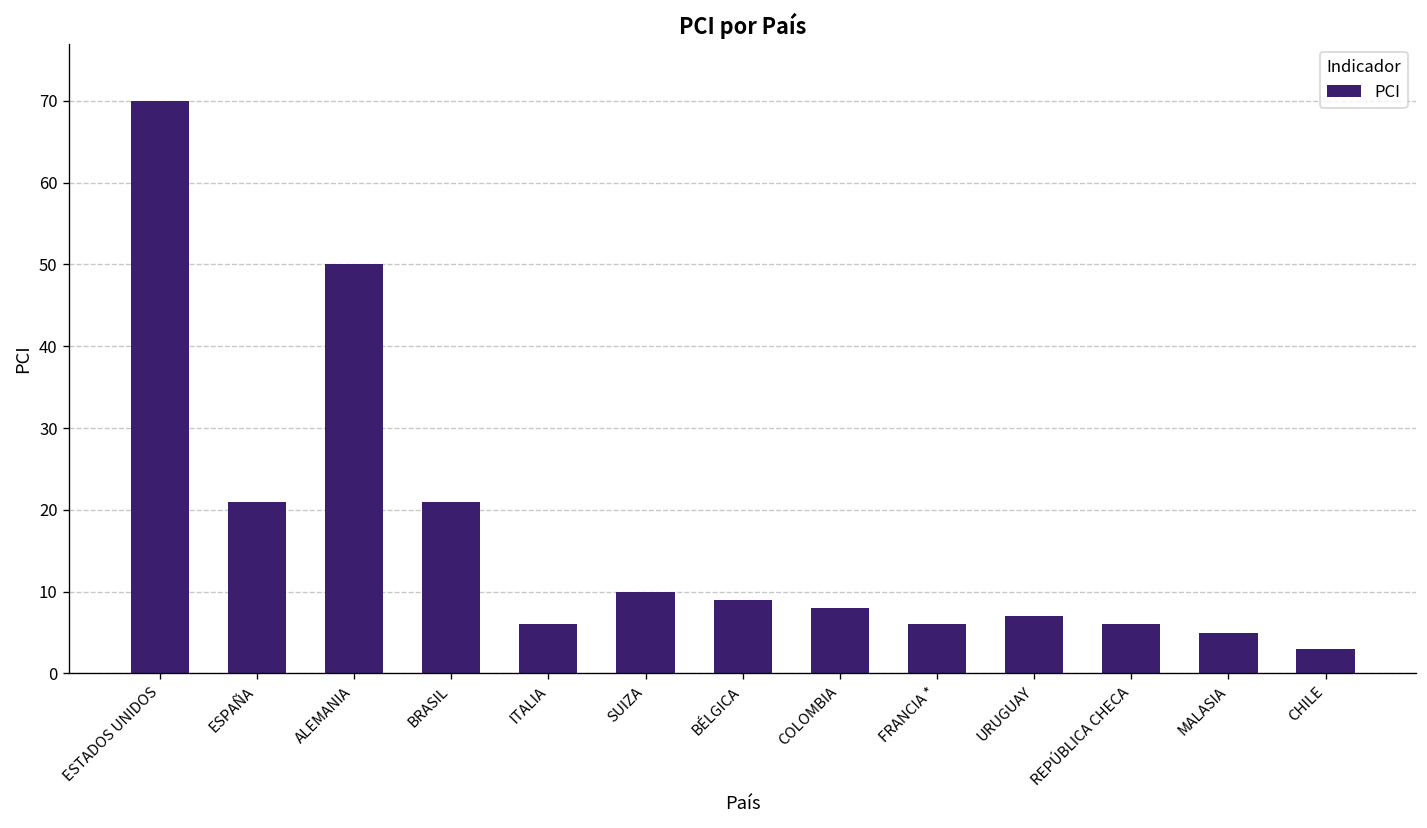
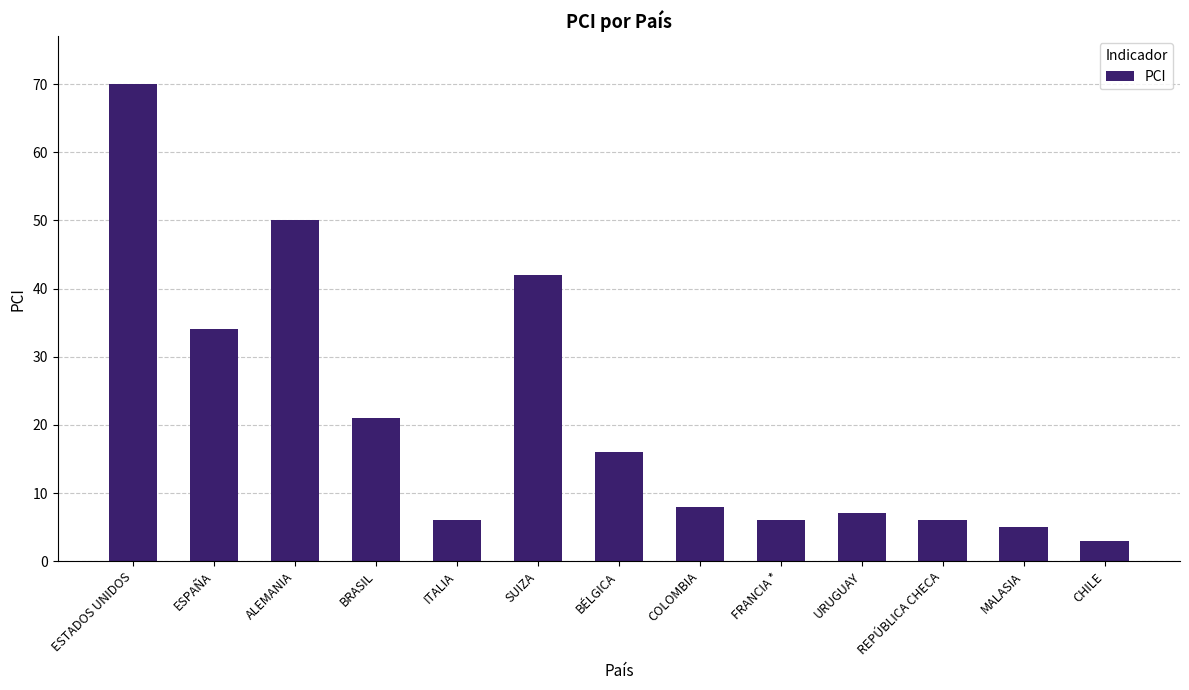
ESPAÑA: 21 -> 34
SUIZA: 10 -> 42
BÉLGICA: 9 -> 16
